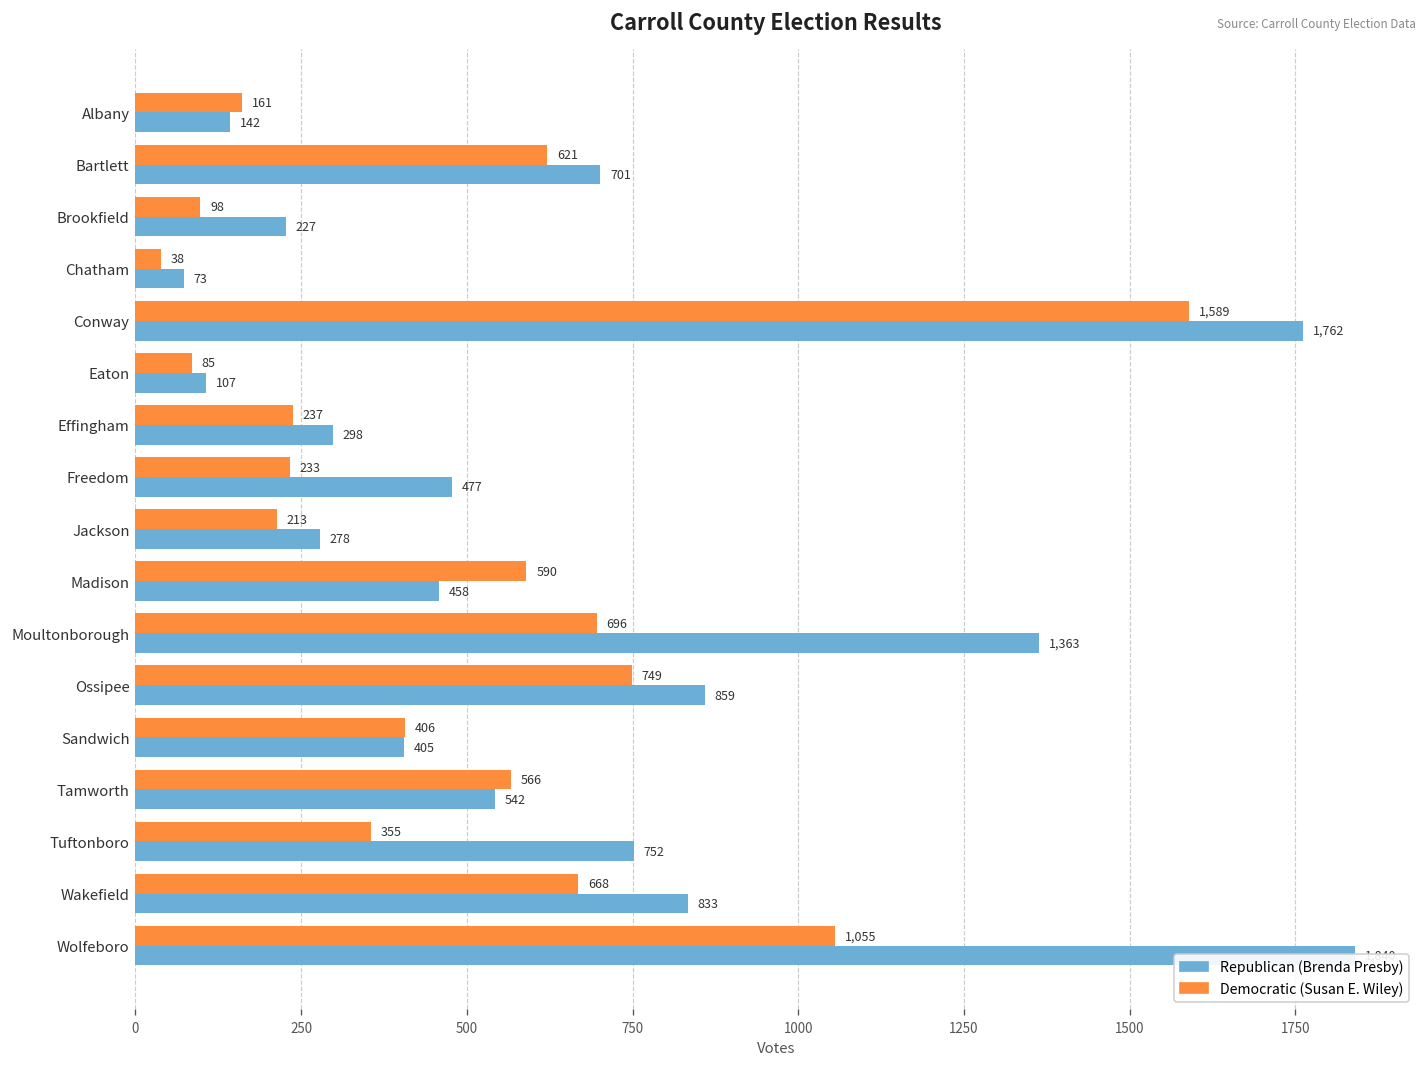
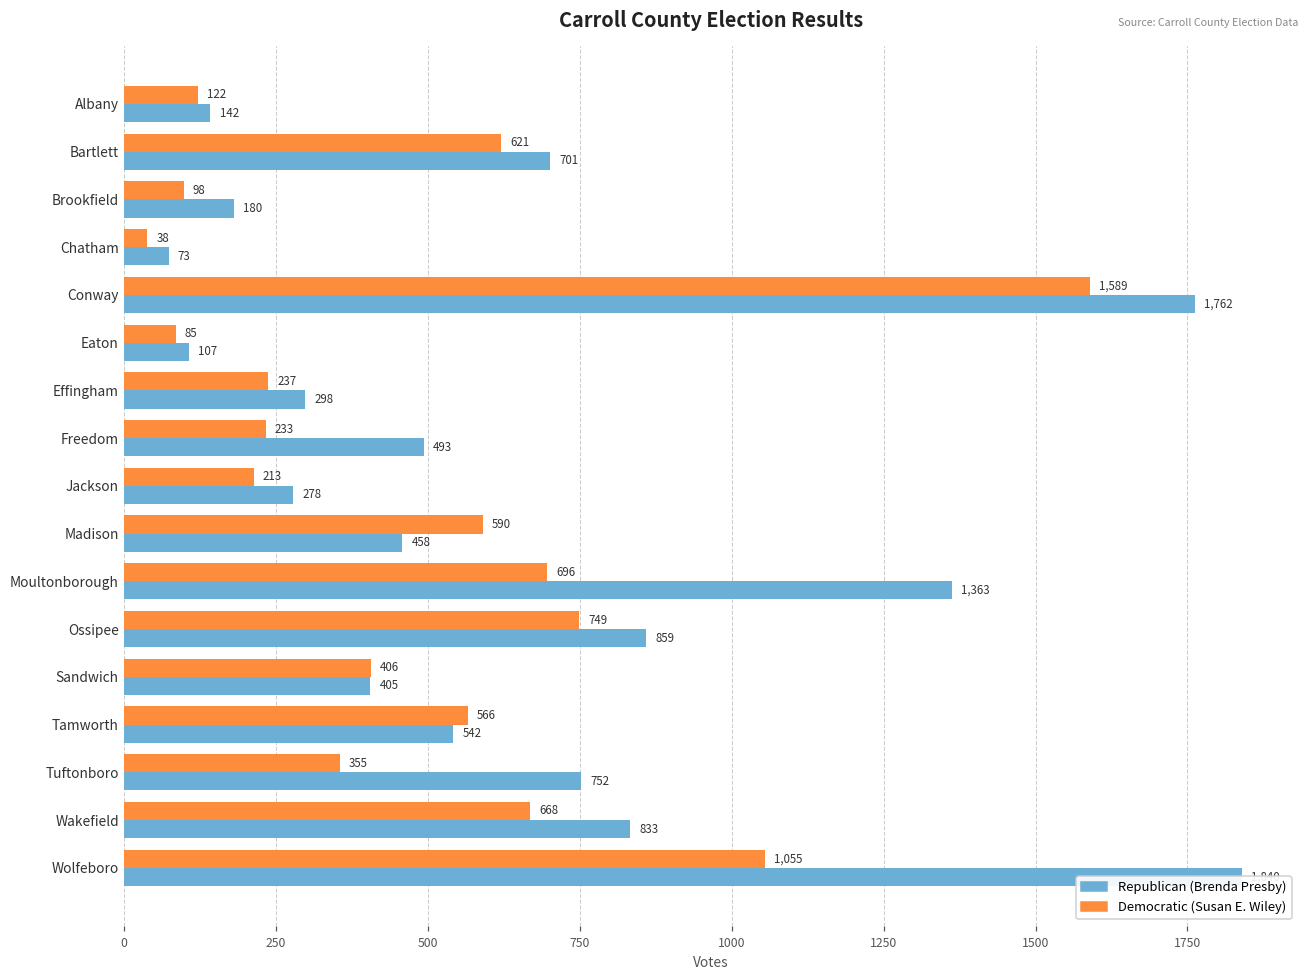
Democratic (Susan E. Wiley), Albany: 161 -> 122
Republican (Brenda Presby), Brookfield: 227 -> 180
Republican (Brenda Presby), Freedom: 477 -> 493
